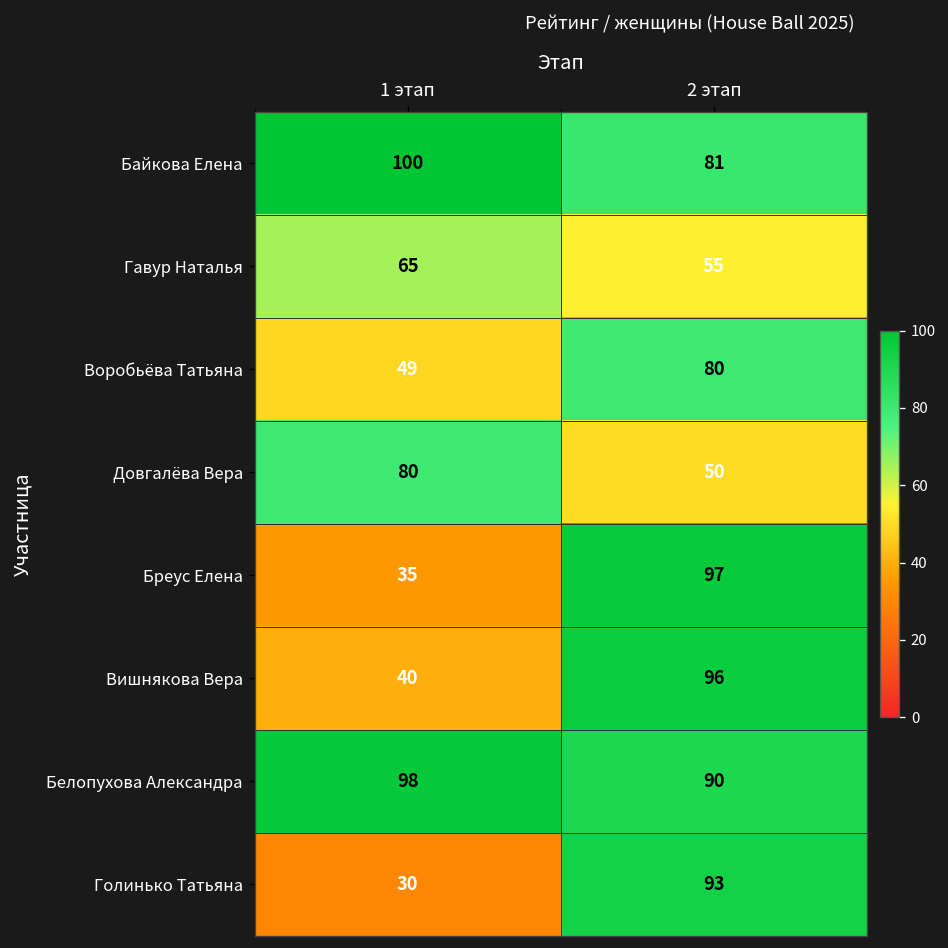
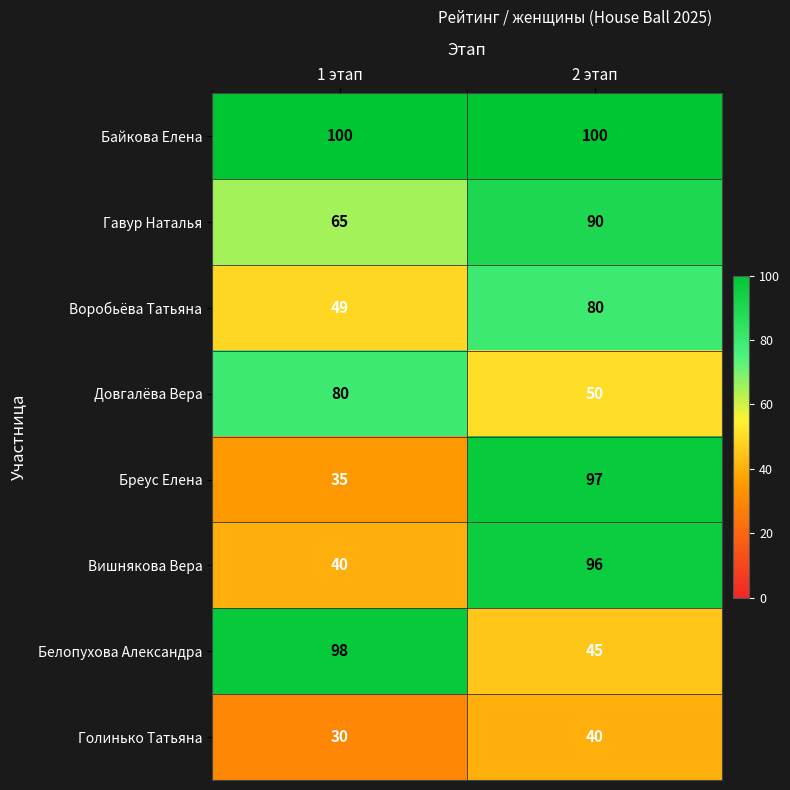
Байкова Елена, 2 этап: 81 -> 100
Гавур Наталья, 2 этап: 55 -> 90
Белопухова Александра, 2 этап: 90 -> 45
Голинько Татьяна, 2 этап: 93 -> 40
